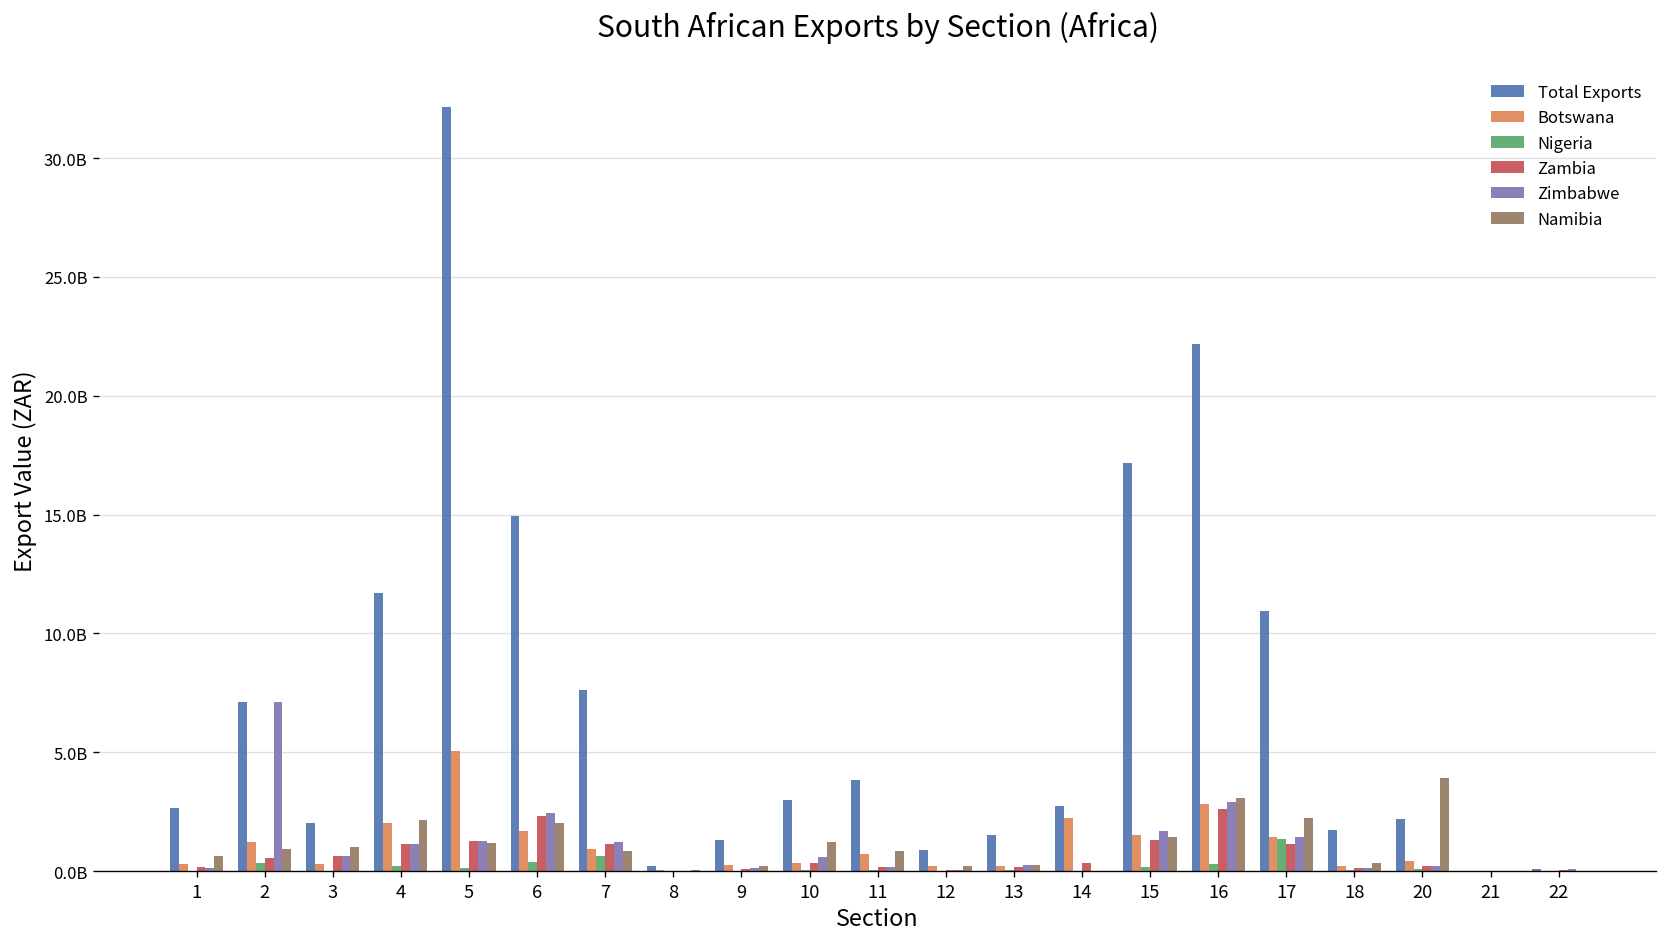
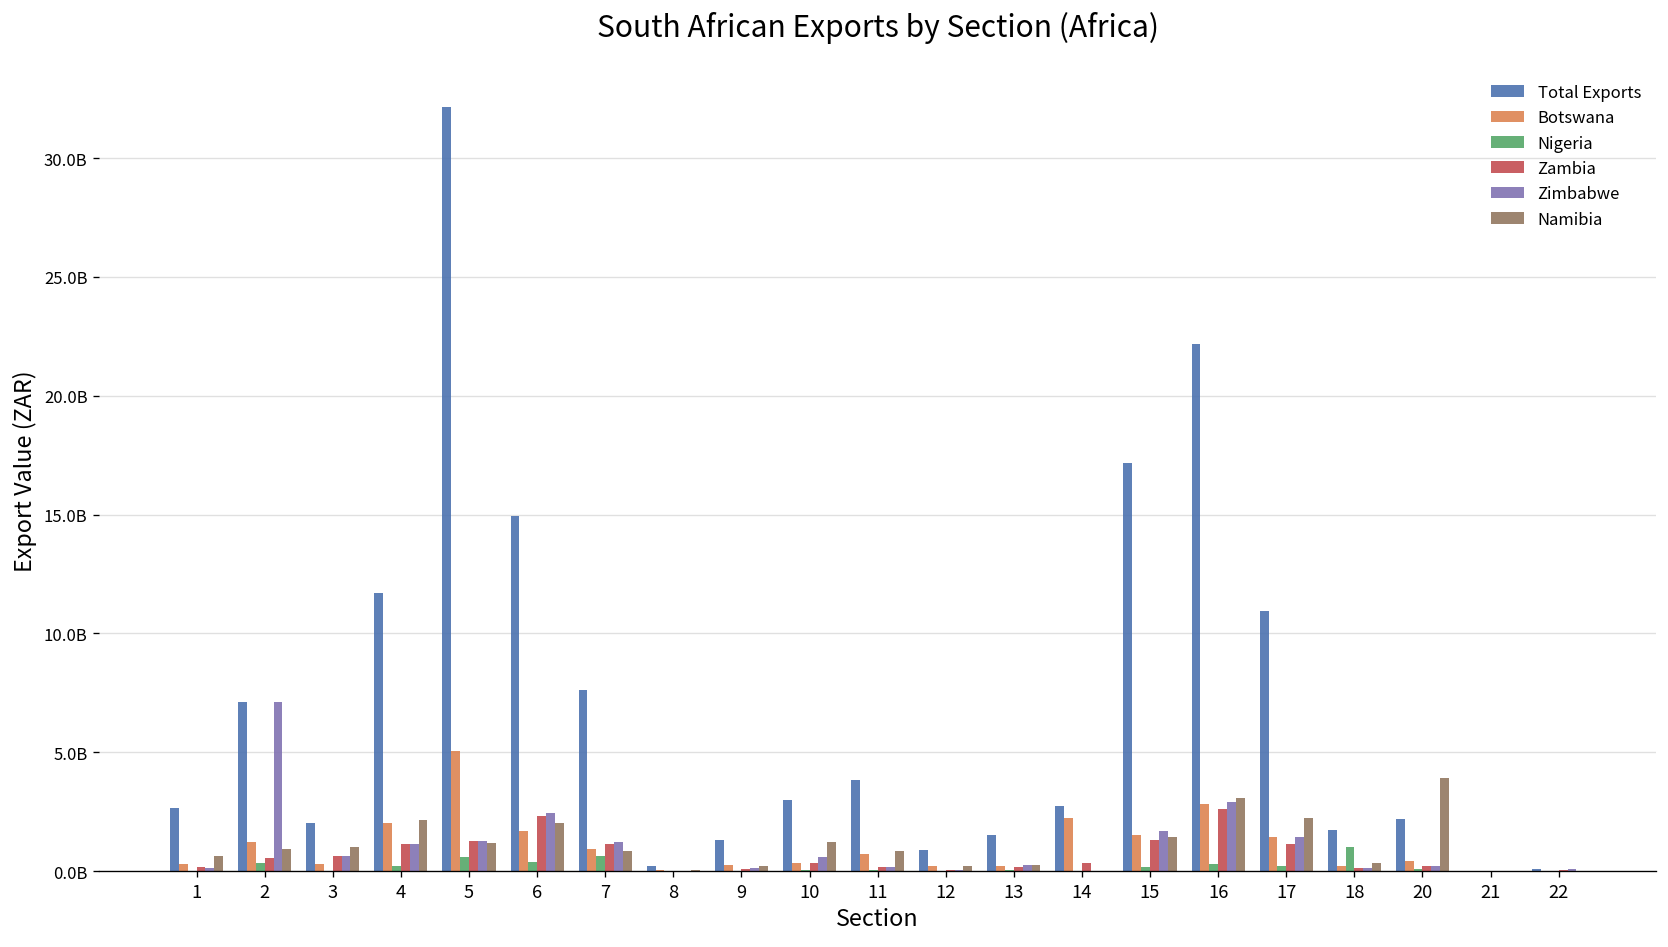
Nigeria, 5: 100000000 -> 600000000
Nigeria, 17: 1400000000 -> 200000000
Nigeria, 18: 0 -> 1000000000
